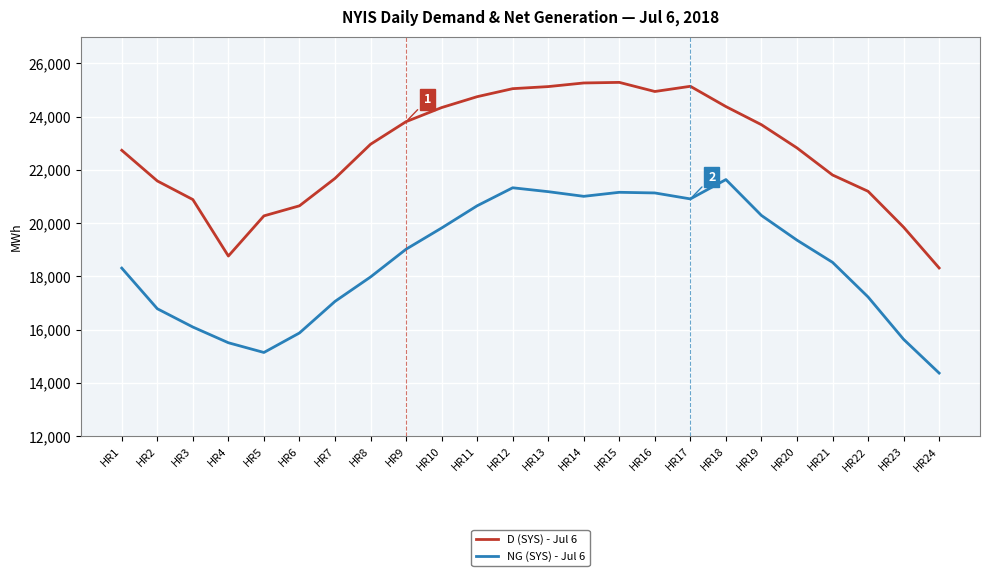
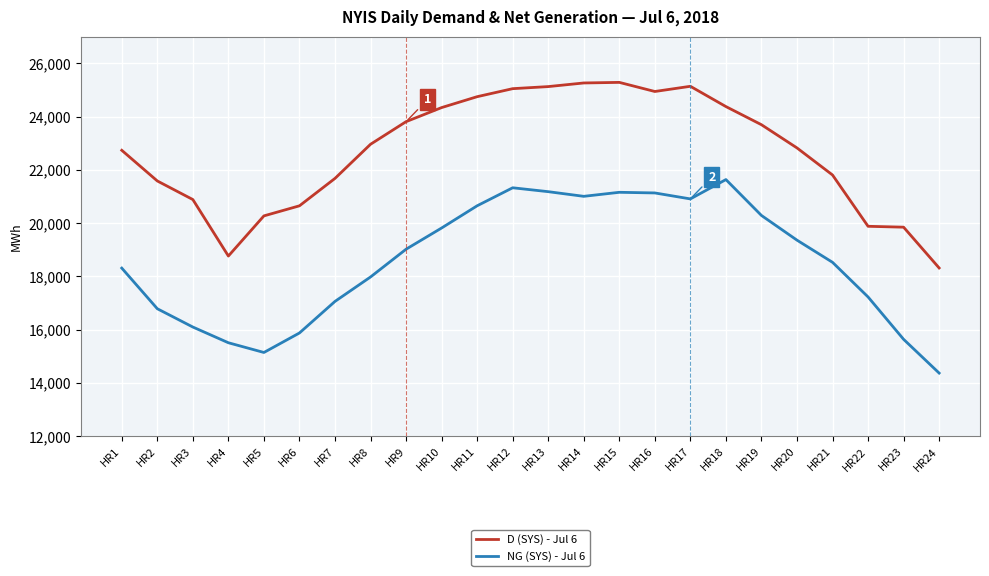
D (SYS) - Jul 6, HR22: 21,200 -> 19,900
